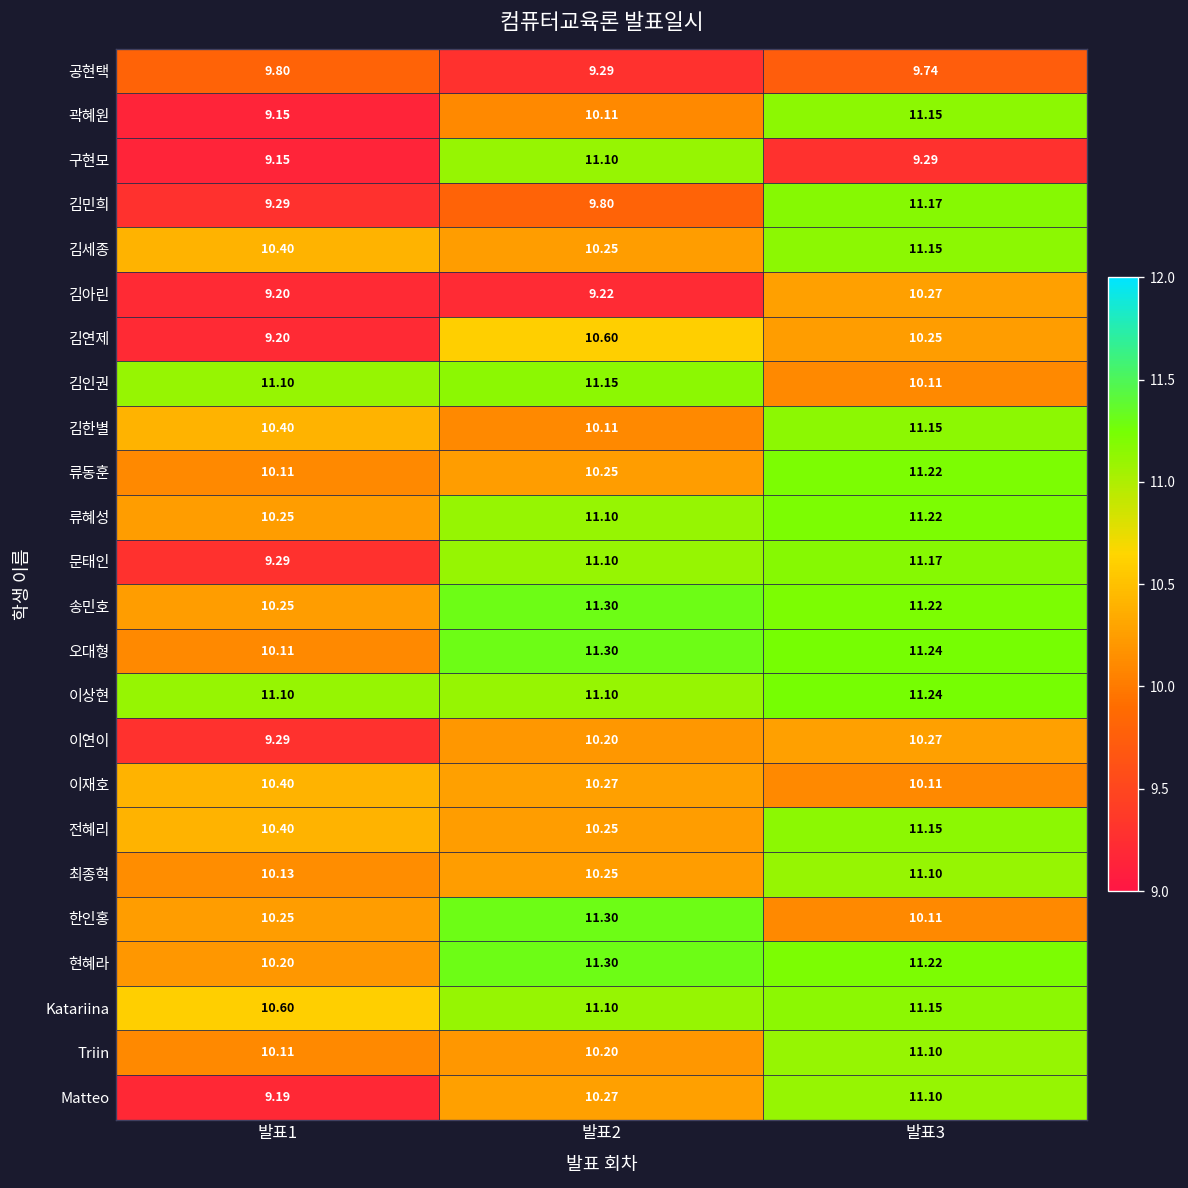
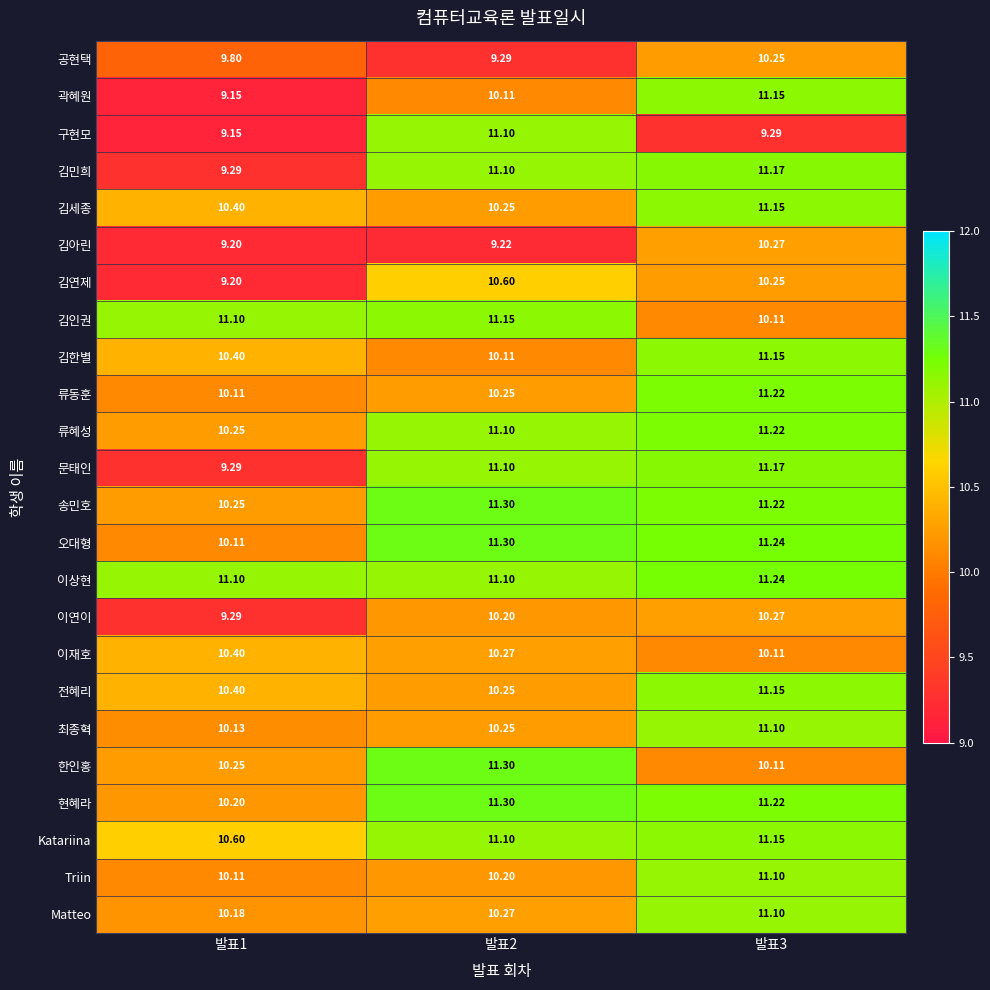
공현택, 발표3: 9.74 -> 10.25
김민희, 발표2: 9.80 -> 11.10
Matteo, 발표1: 9.19 -> 10.18
